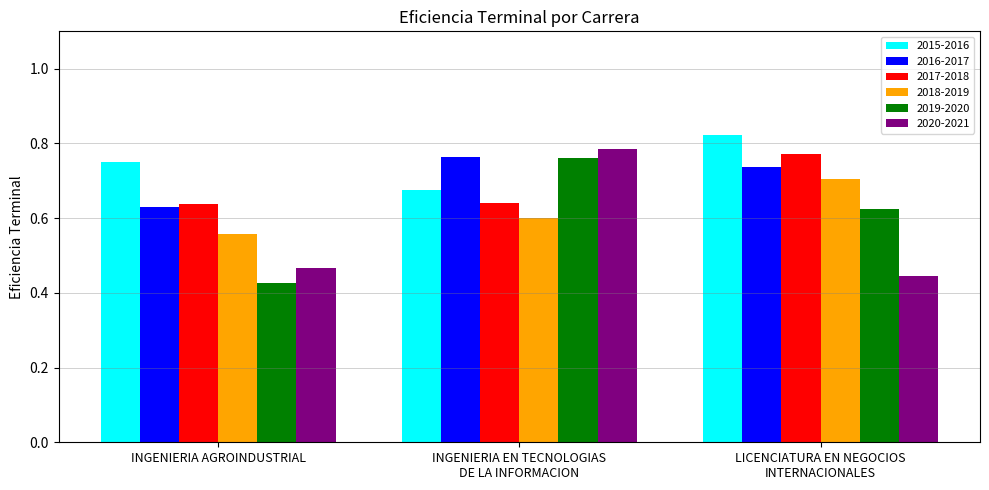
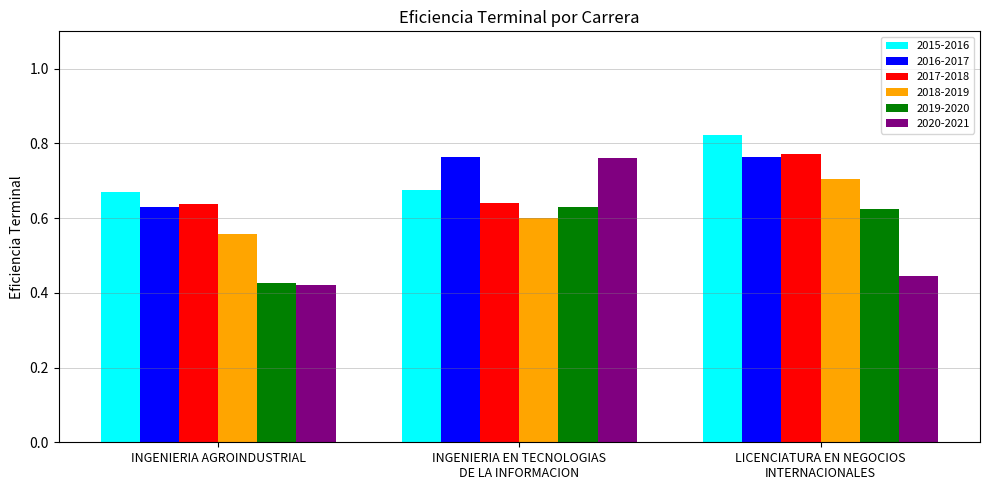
2015-2016, INGENIERIA AGROINDUSTRIAL: 0.75 -> 0.67
2020-2021, INGENIERIA AGROINDUSTRIAL: 0.47 -> 0.42
2019-2020, INGENIERIA EN TECNOLOGIAS DE LA INFORMACION: 0.76 -> 0.63
2020-2021, INGENIERIA EN TECNOLOGIAS DE LA INFORMACION: 0.79 -> 0.76
2016-2017, LICENCIATURA EN NEGOCIOS INTERNACIONALES: 0.74 -> 0.76
